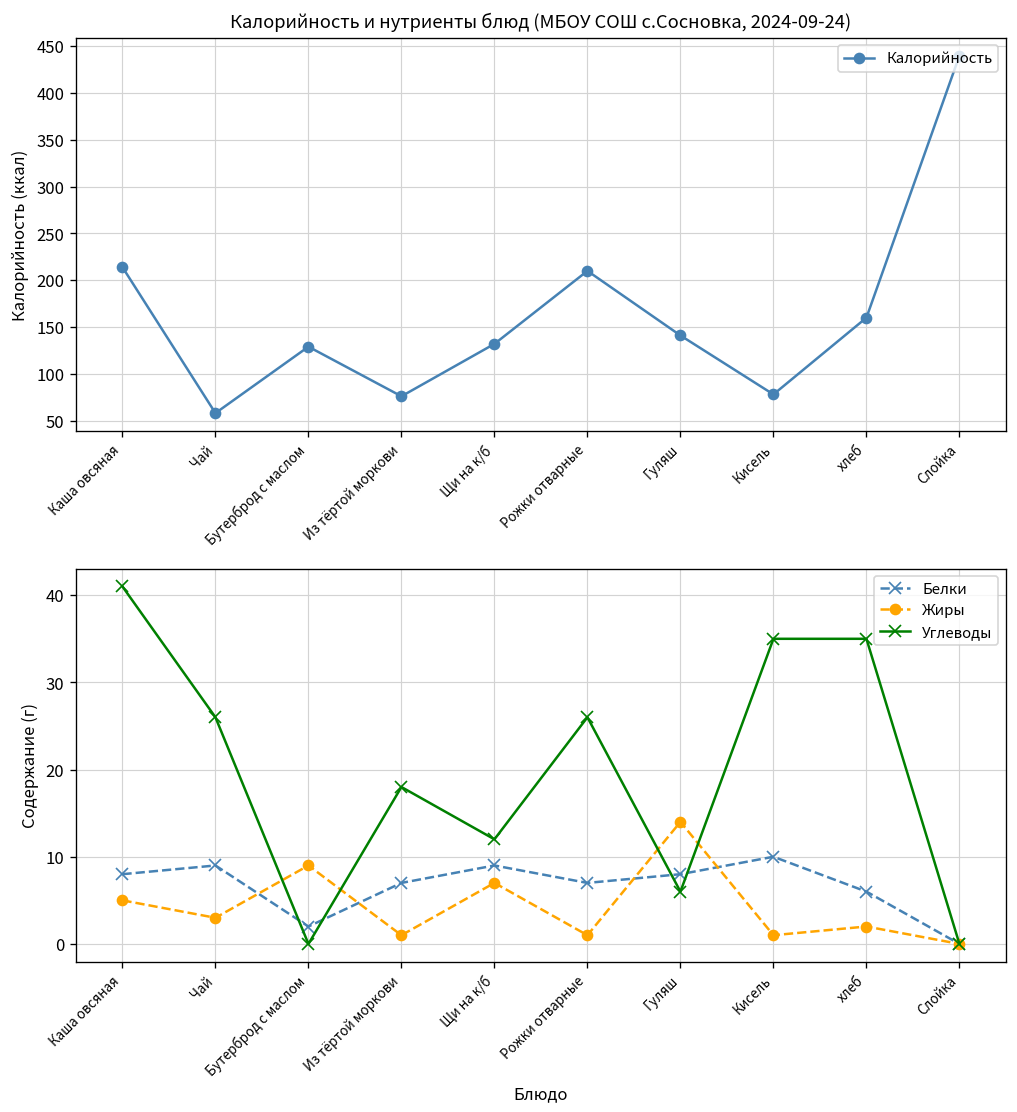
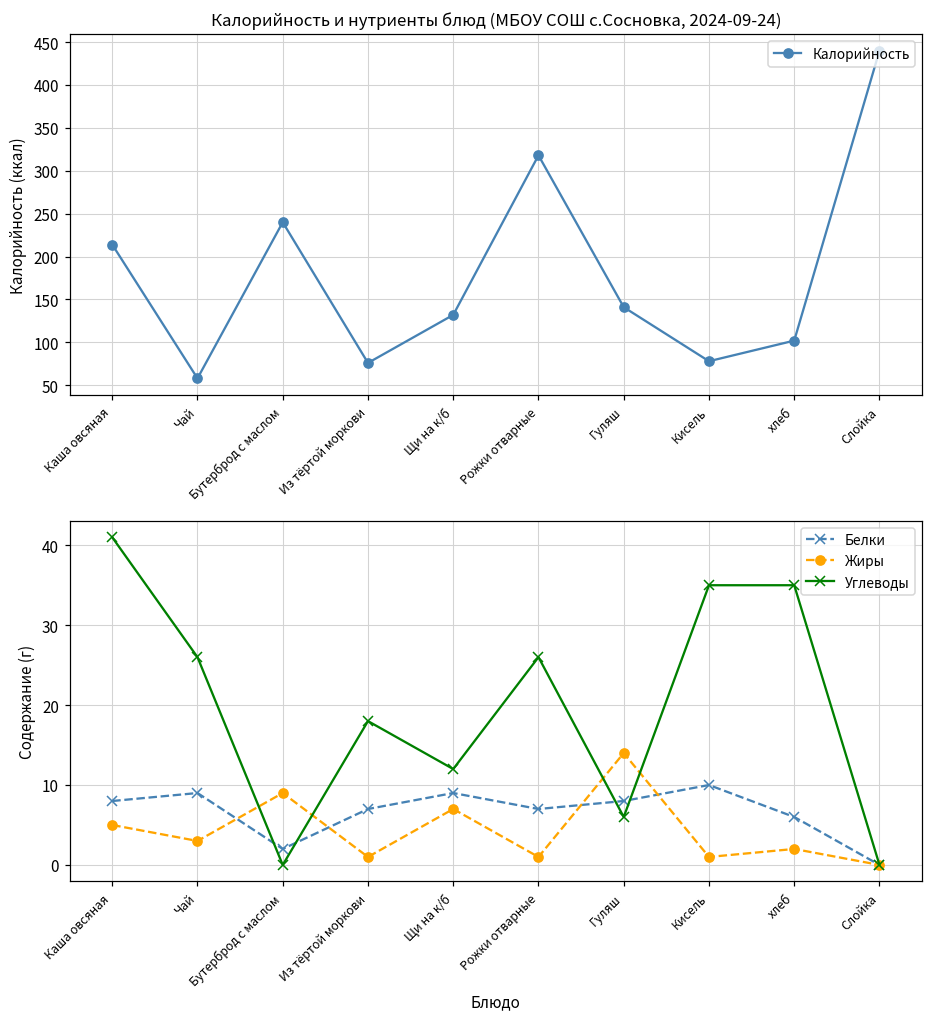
Калорийность и нутриенты блюд (МБОУ СОШ с.Сосновка, 2024-09-24), Бутерброд с маслом: 130 -> 240
Калорийность и нутриенты блюд (МБОУ СОШ с.Сосновка, 2024-09-24), Рожки отварные: 210 -> 320
Калорийность и нутриенты блюд (МБОУ СОШ с.Сосновка, 2024-09-24), хлеб: 160 -> 100
